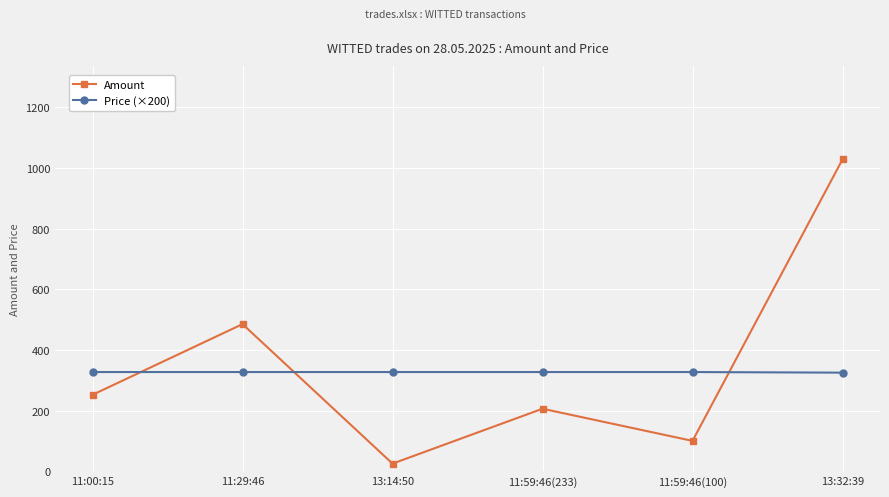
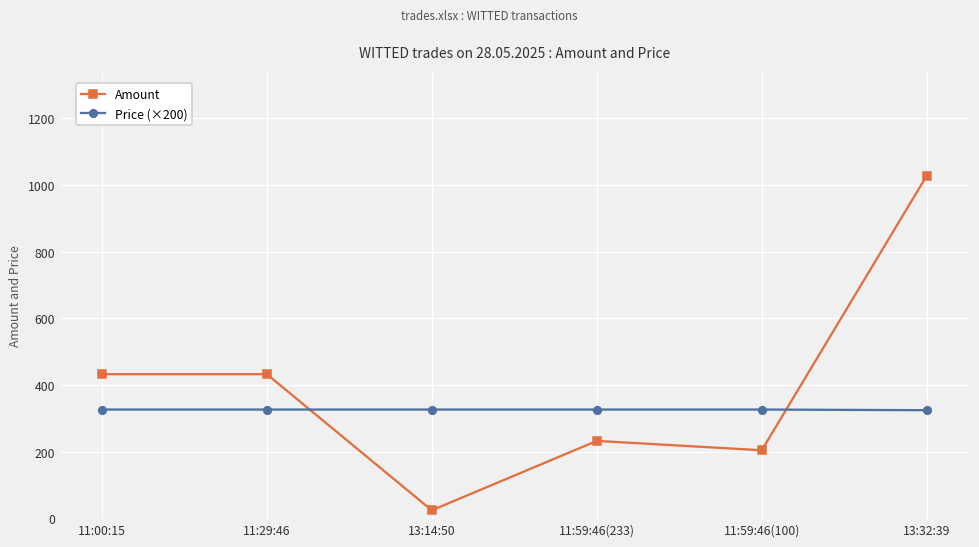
Amount, 11:00:15: 250 -> 430
Amount, 11:29:46: 490 -> 430
Amount, 11:59:46(233): 210 -> 230
Amount, 11:59:46(100): 100 -> 210
